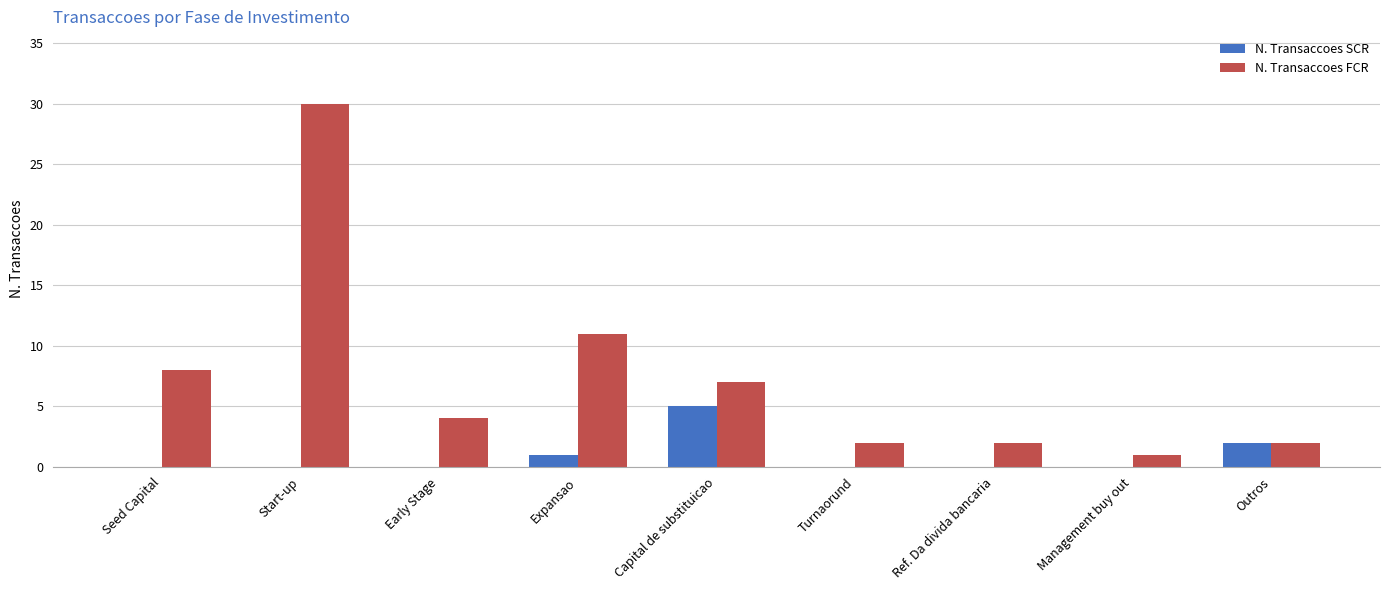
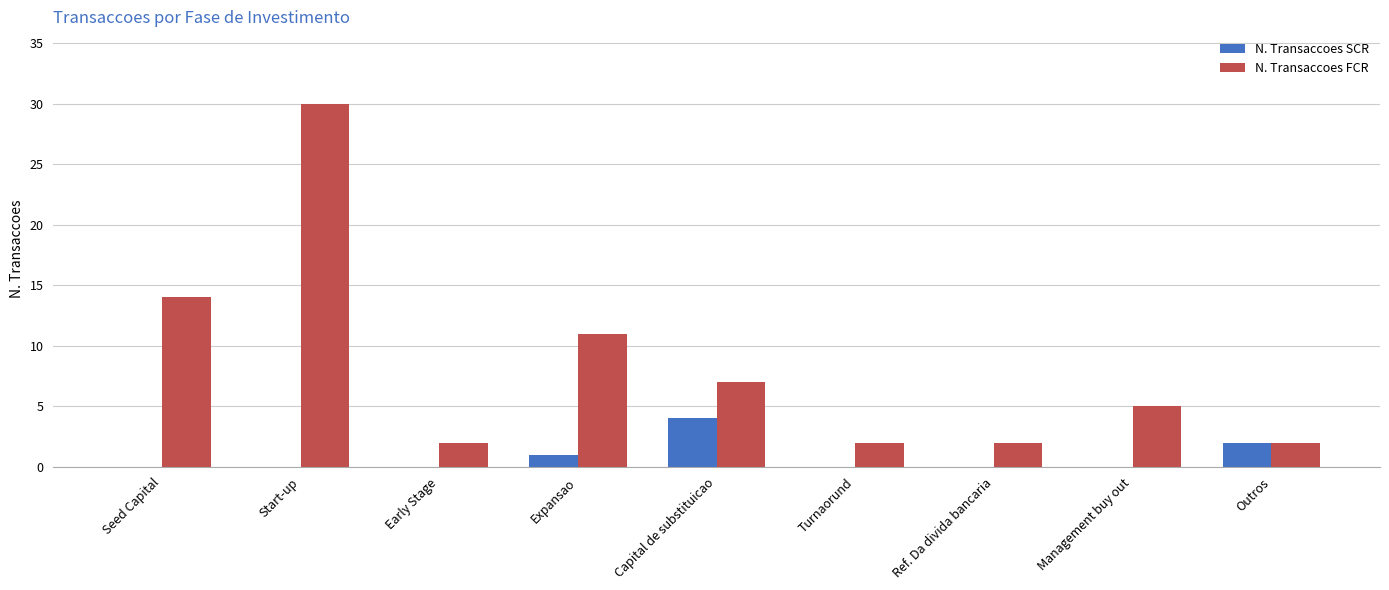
N. Transaccoes FCR, Seed Capital: 8 -> 14
N. Transaccoes FCR, Early Stage: 4 -> 2
N. Transaccoes SCR, Capital de substituicao: 5 -> 4
N. Transaccoes FCR, Management buy out: 1 -> 5
